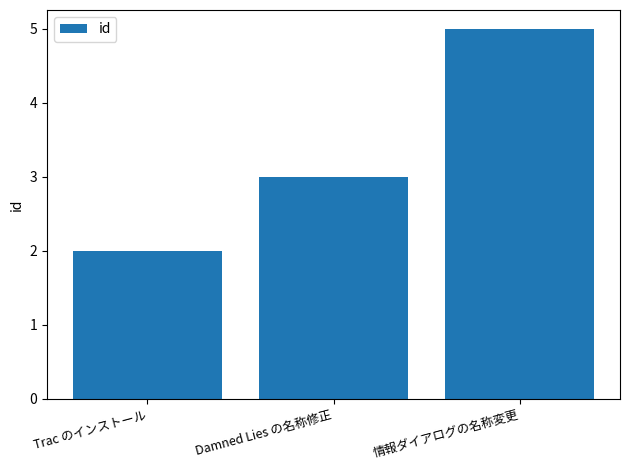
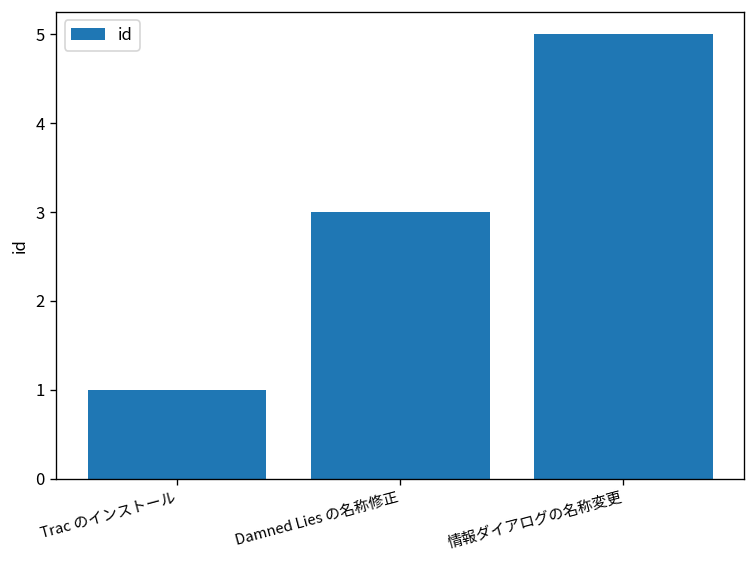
Trac のインストール: 2 -> 1
